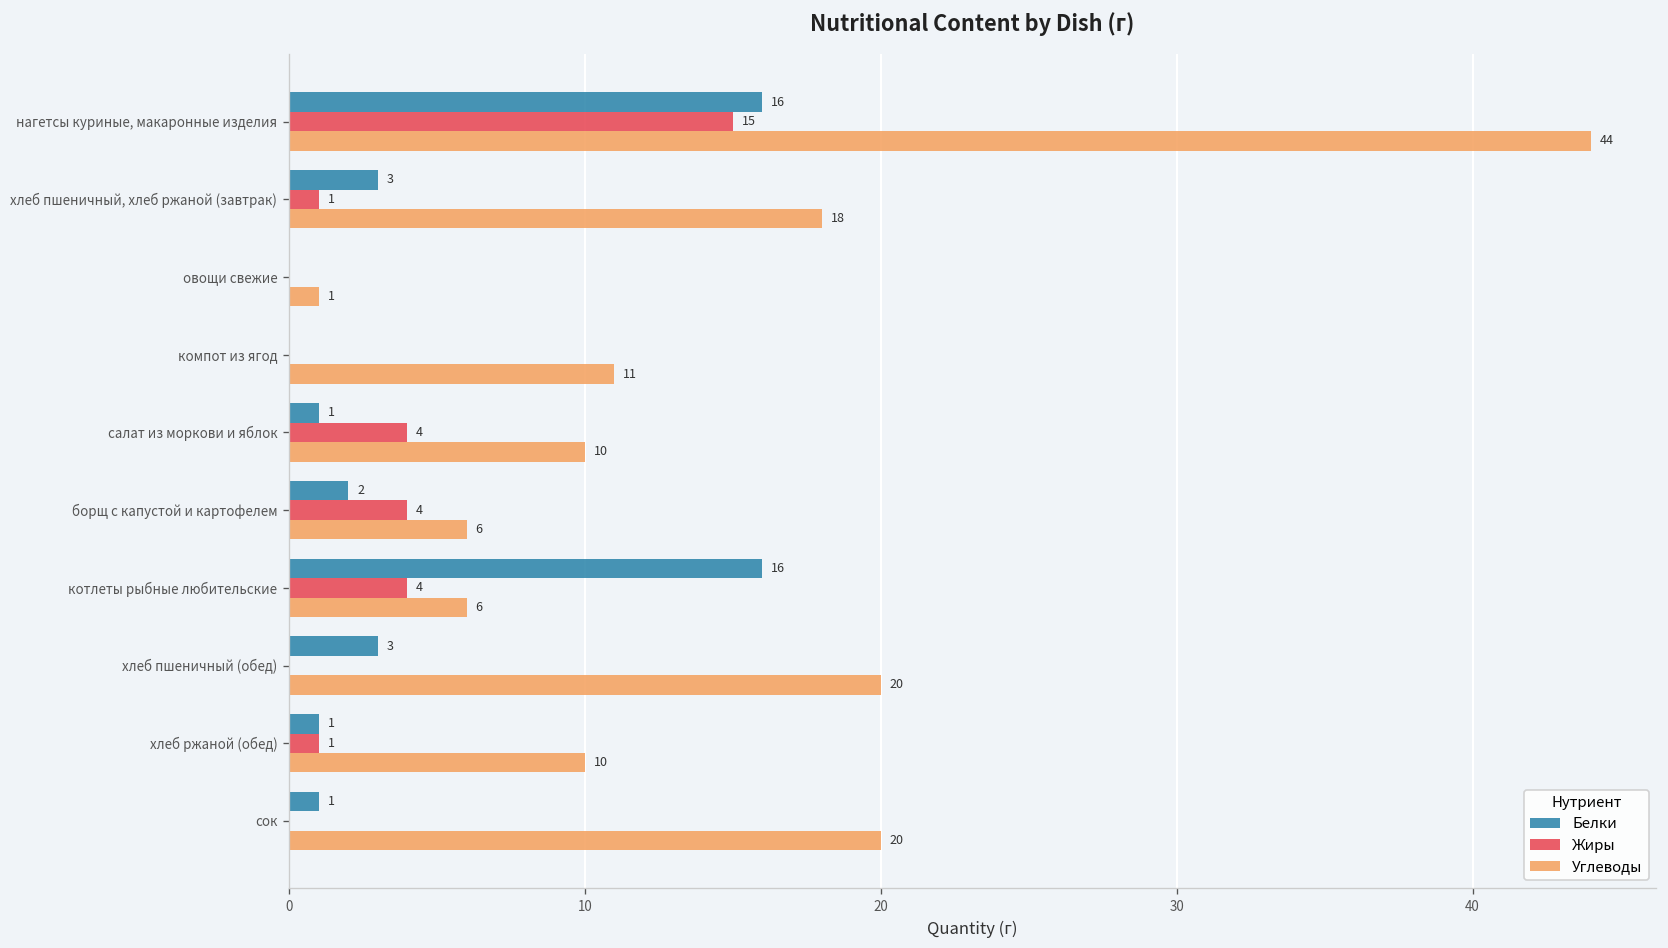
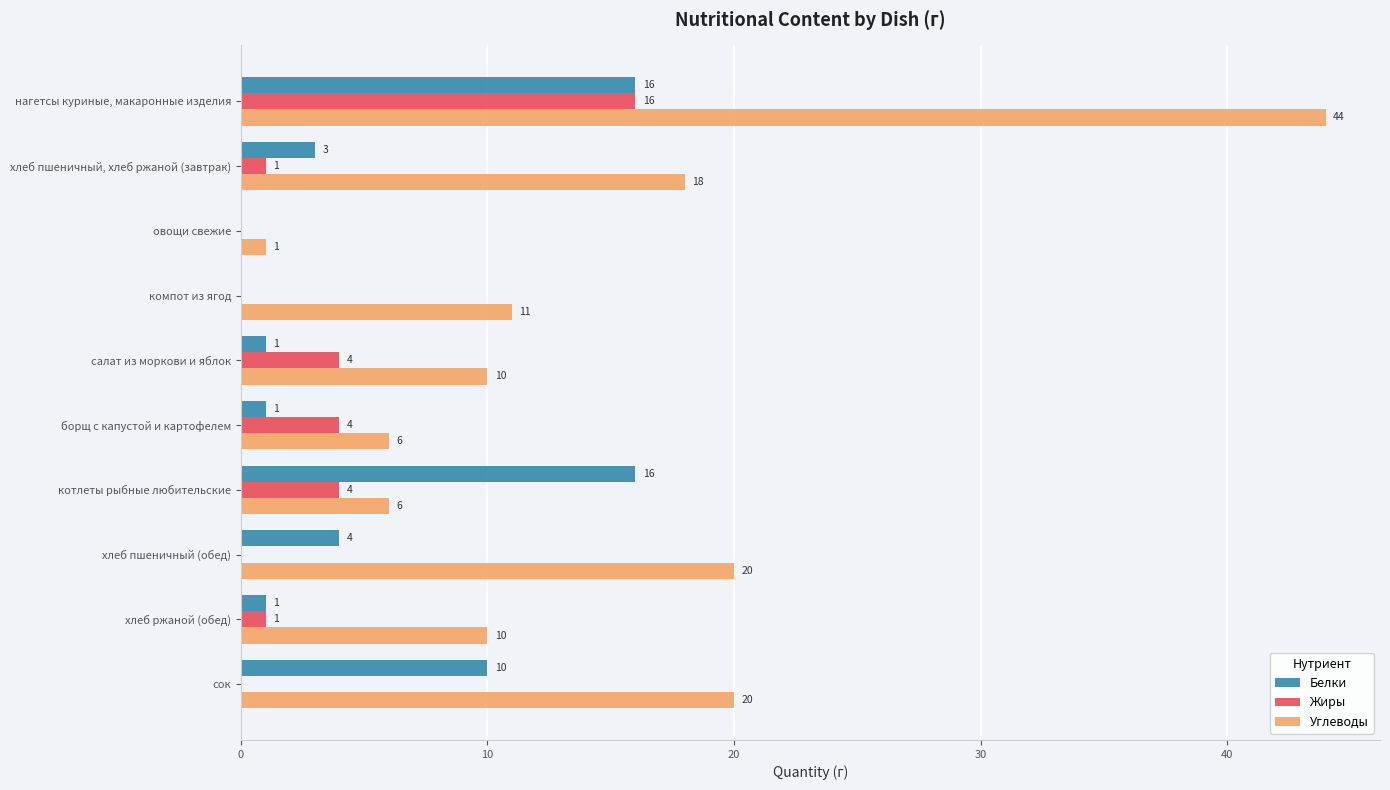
Жиры, нагетсы куриные, макаронные изделия: 15 -> 16
Белки, борщ с капустой и картофелем: 2 -> 1
Белки, хлеб пшеничный (обед): 3 -> 4
Белки, сок: 1 -> 10
